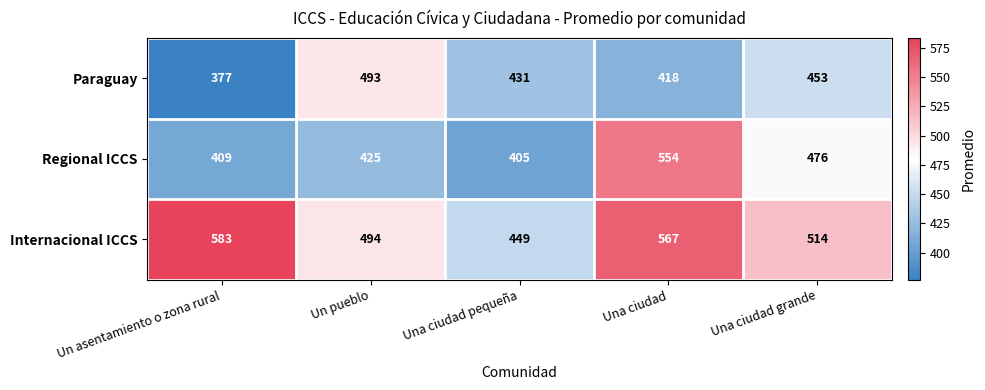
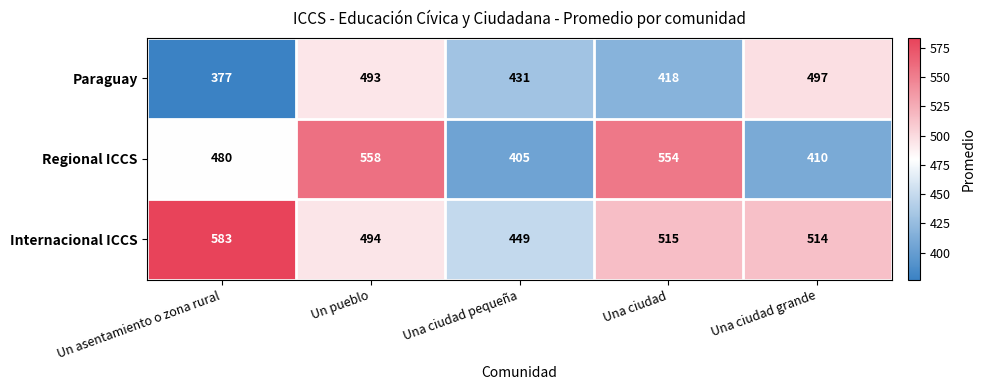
Paraguay, Una ciudad grande: 453 -> 497
Regional ICCS, Un asentamiento o zona rural: 409 -> 480
Regional ICCS, Un pueblo: 425 -> 558
Regional ICCS, Una ciudad grande: 476 -> 410
Internacional ICCS, Una ciudad: 567 -> 515
